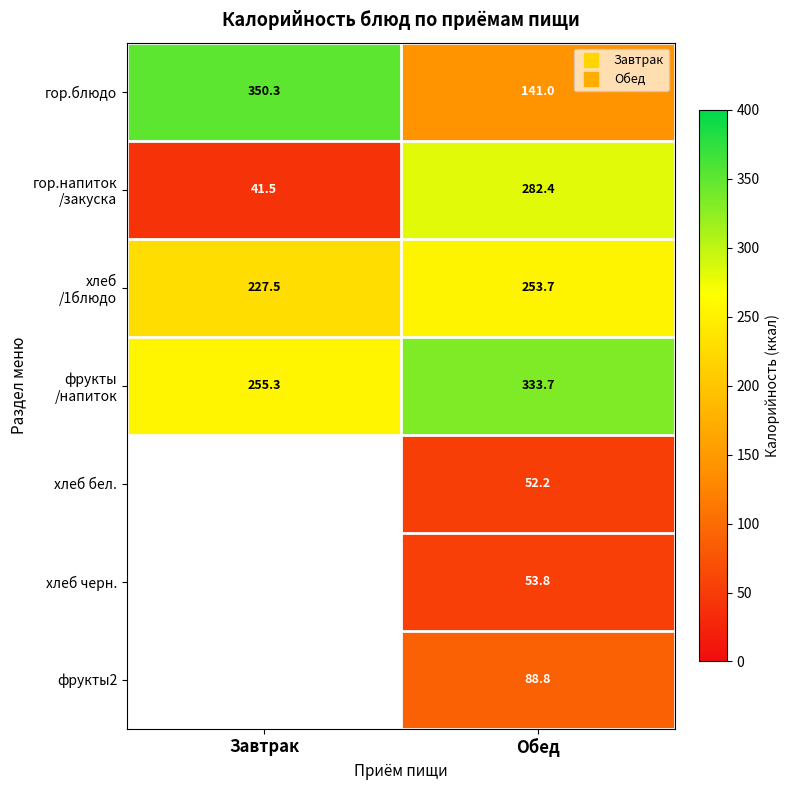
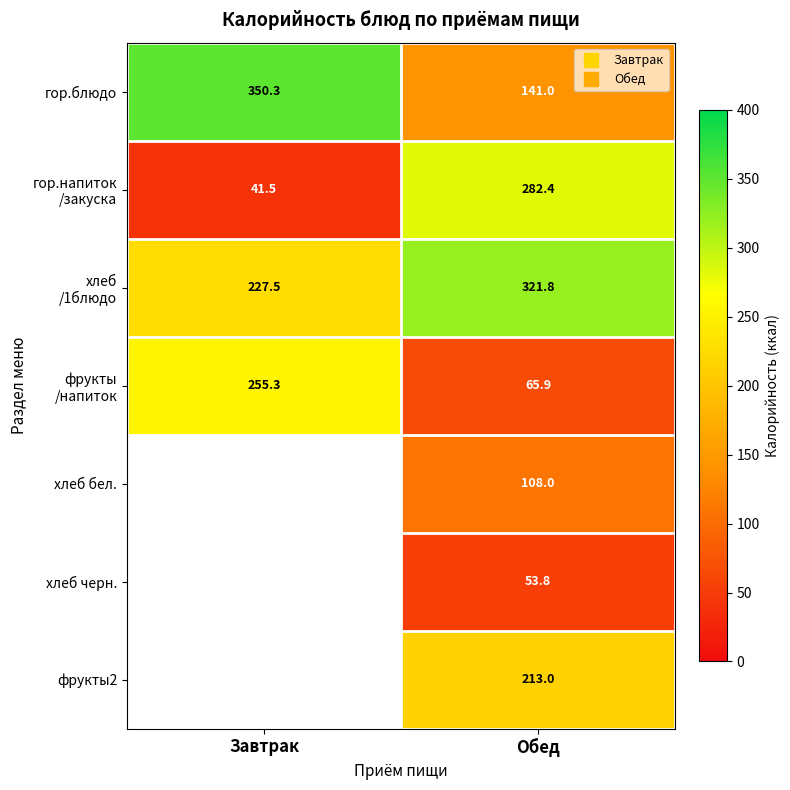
хлеб /1блюдо, Обед: 253.7 -> 321.8
фрукты /напиток, Обед: 333.7 -> 65.9
хлеб бел., Обед: 52.2 -> 108.0
фрукты2, Обед: 88.8 -> 213.0
